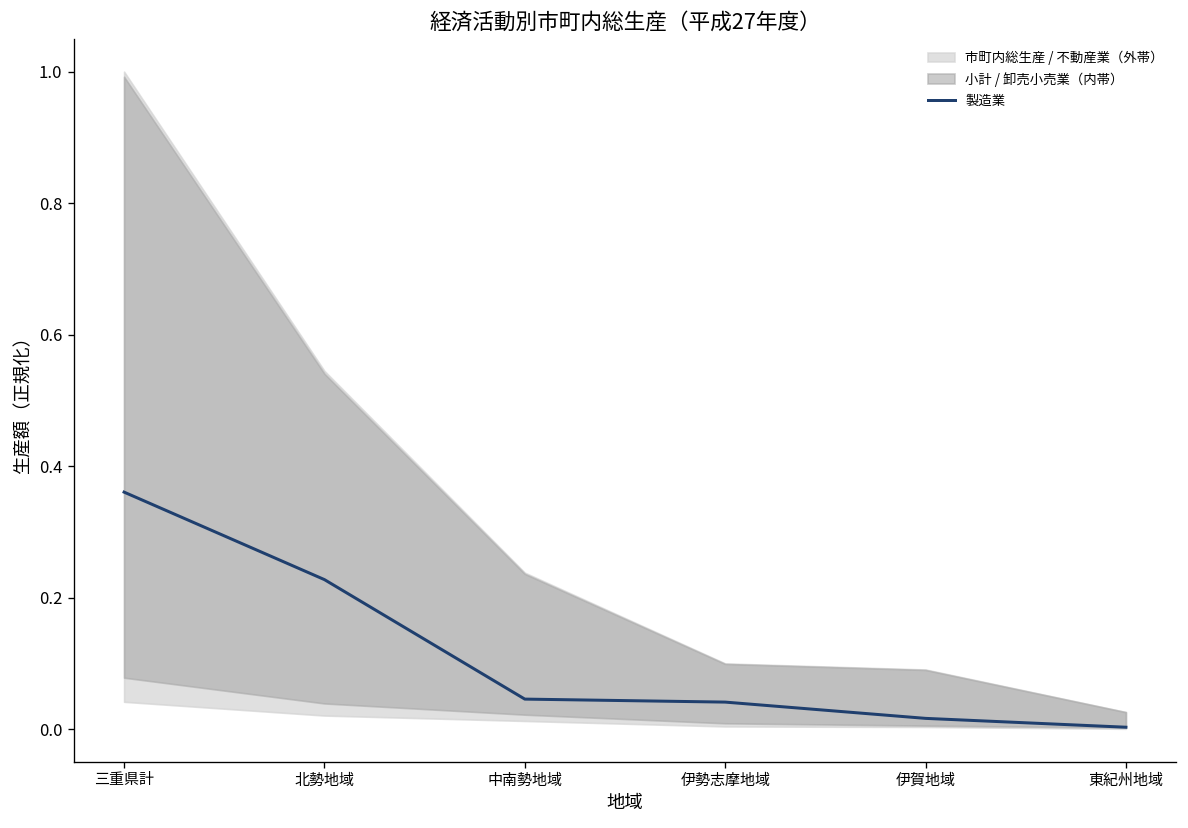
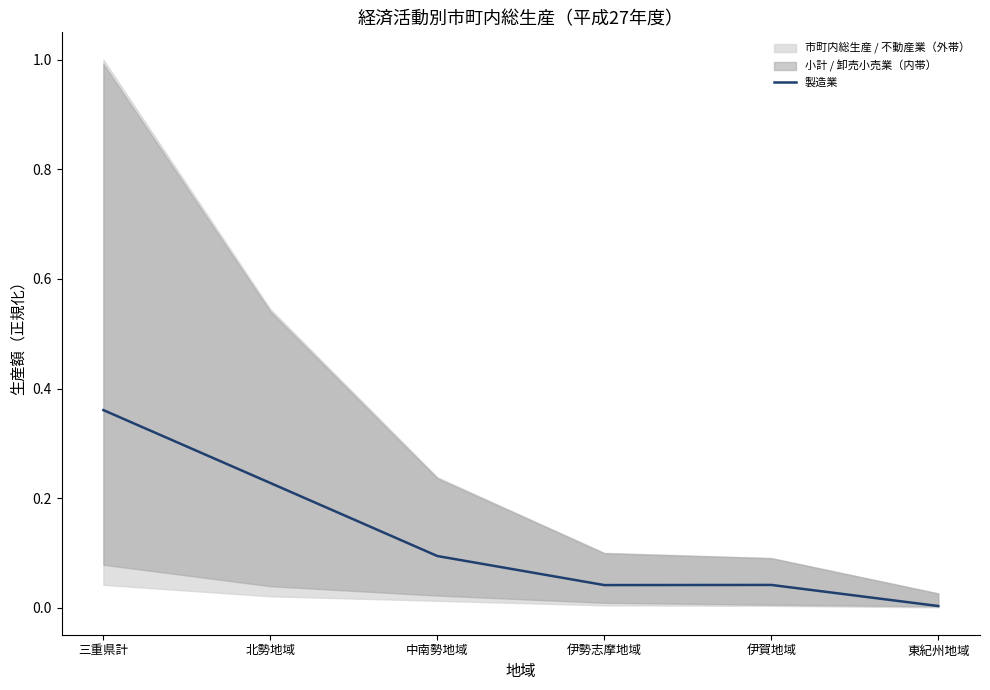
製造業, 中南勢地域: 0.05 -> 0.09
製造業, 伊賀地域: 0.02 -> 0.04
